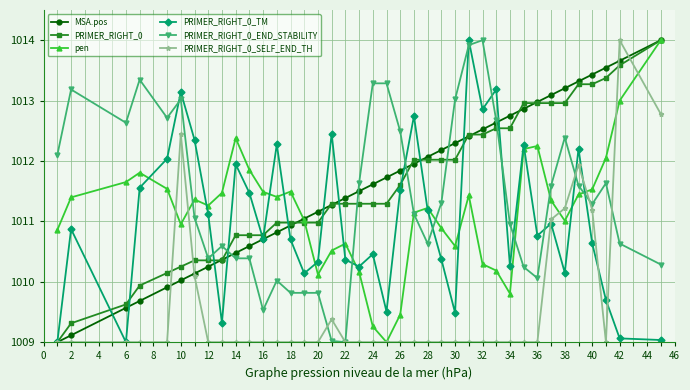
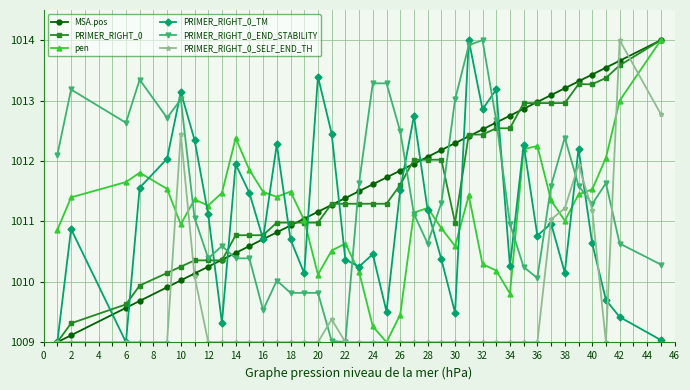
PRIMER_RIGHT_0_TM, 20: 1010.3 -> 1013.4
PRIMER_RIGHT_0, 30: 1012.0 -> 1011.0
PRIMER_RIGHT_0_TM, 42: 1009.1 -> 1009.4
